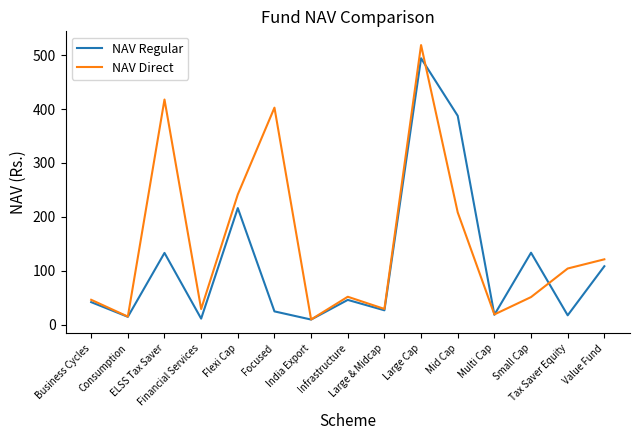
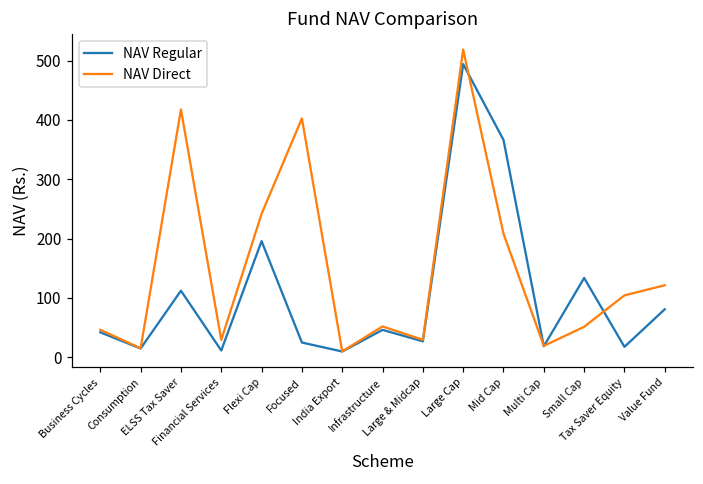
NAV Regular, ELSS Tax Saver: 130 -> 110
NAV Regular, Flexi Cap: 220 -> 200
NAV Regular, Mid Cap: 390 -> 370
NAV Regular, Value Fund: 110 -> 80
